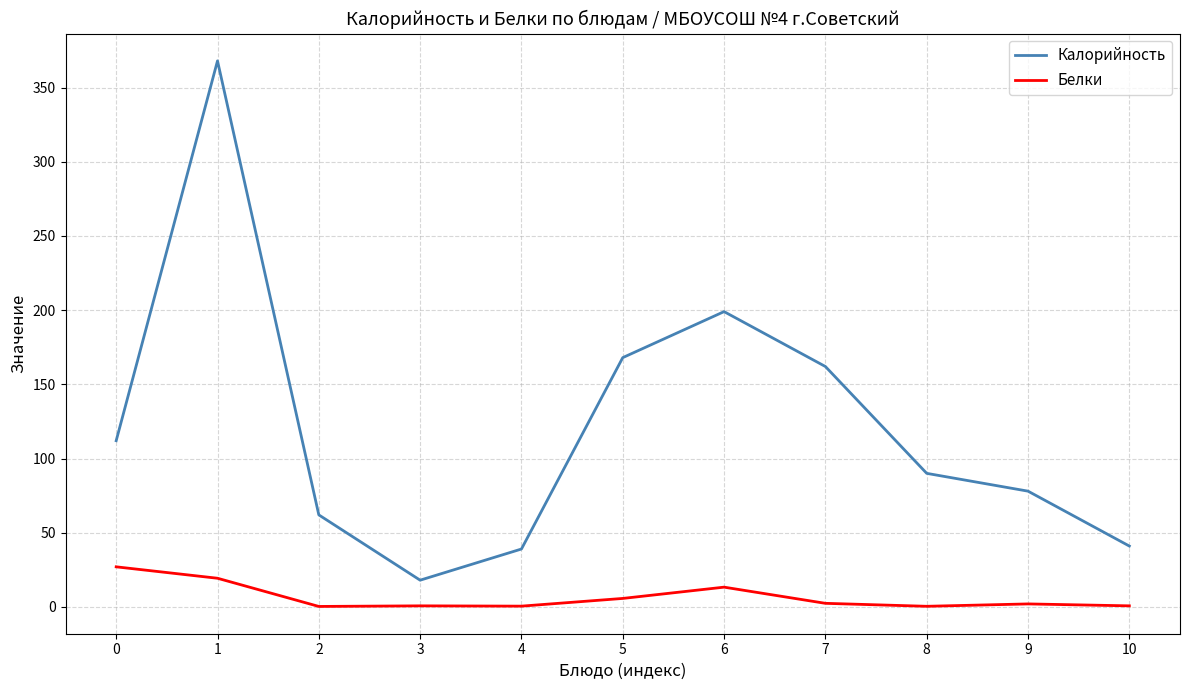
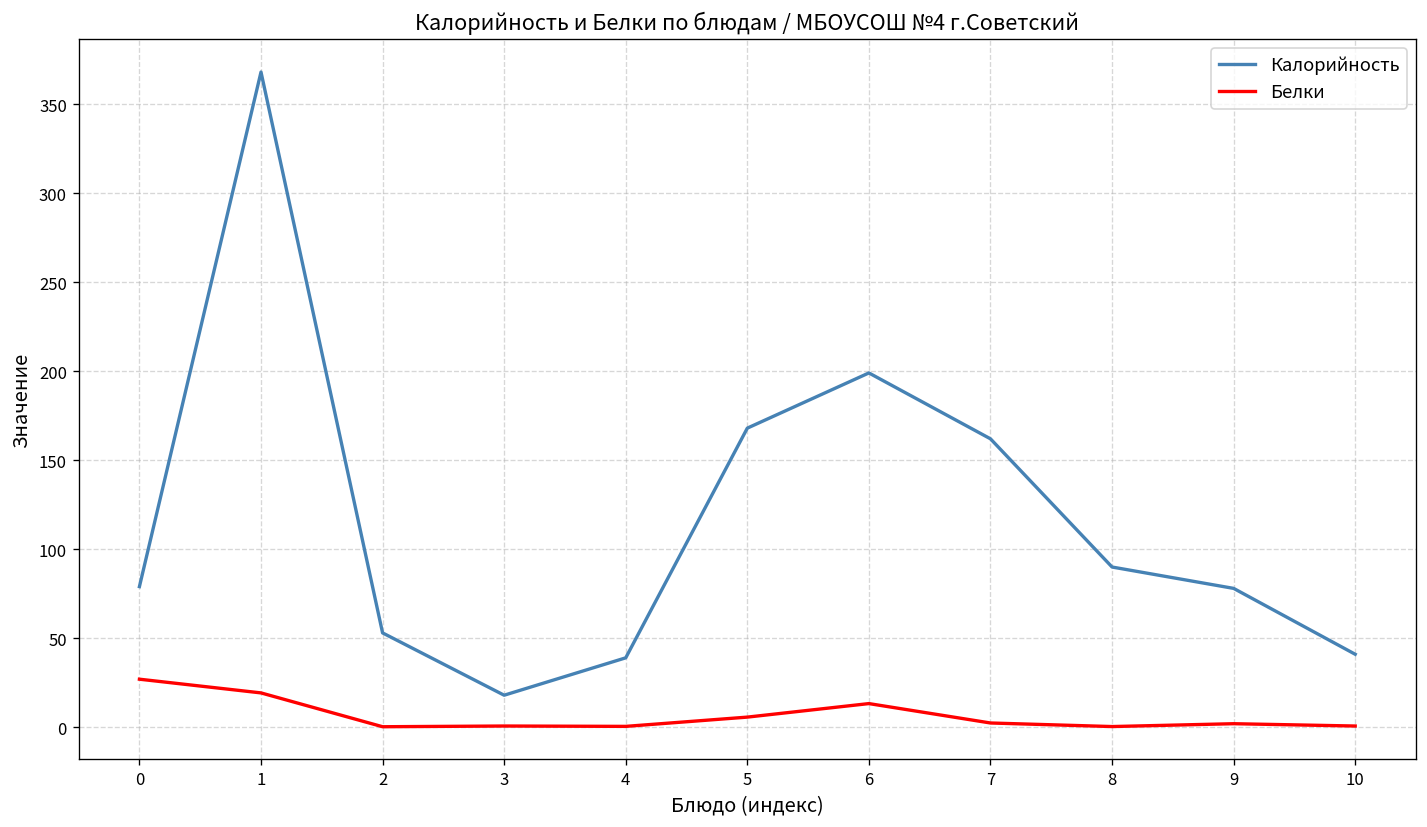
Калорийность, 0: 112 -> 79
Калорийность, 2: 62 -> 53
